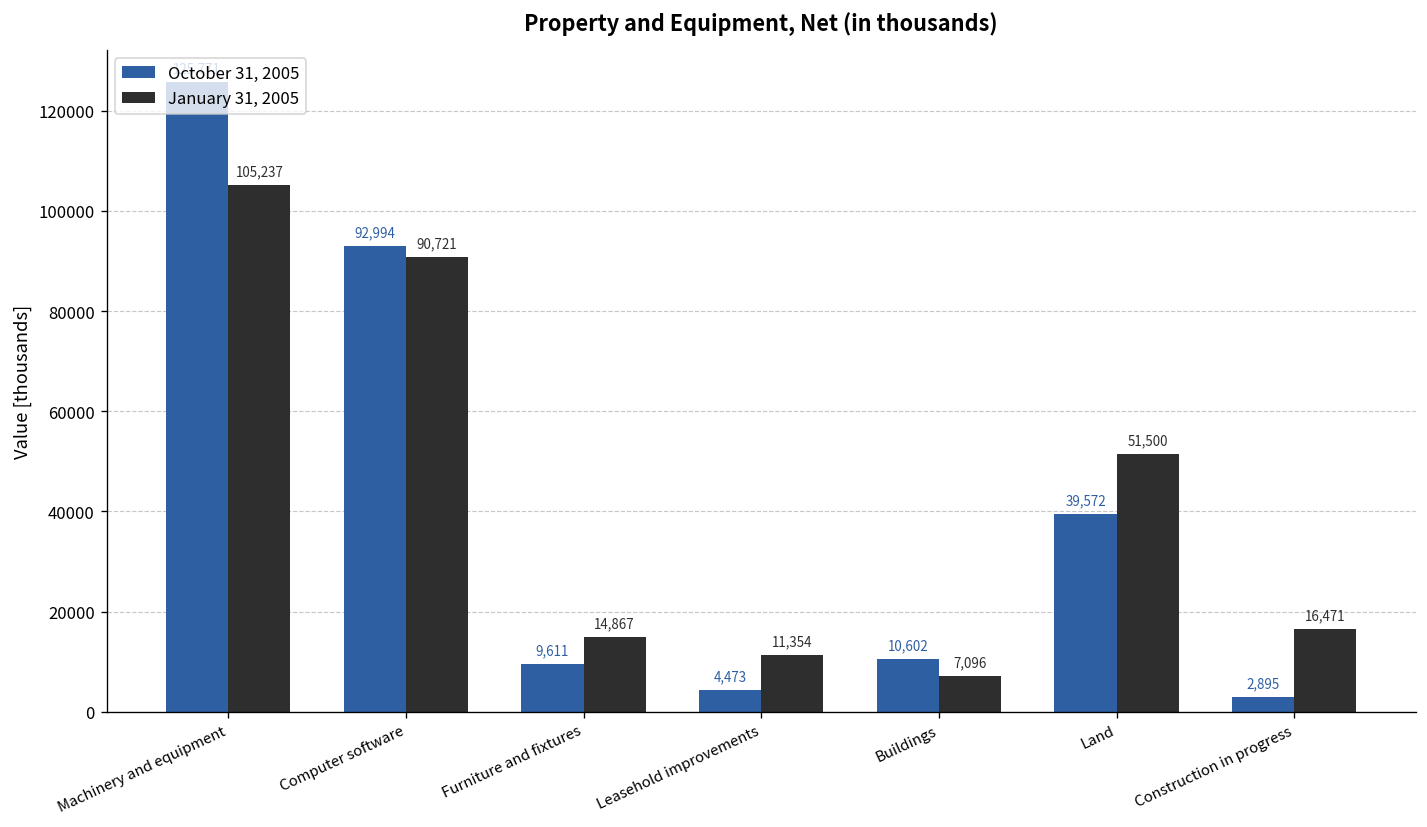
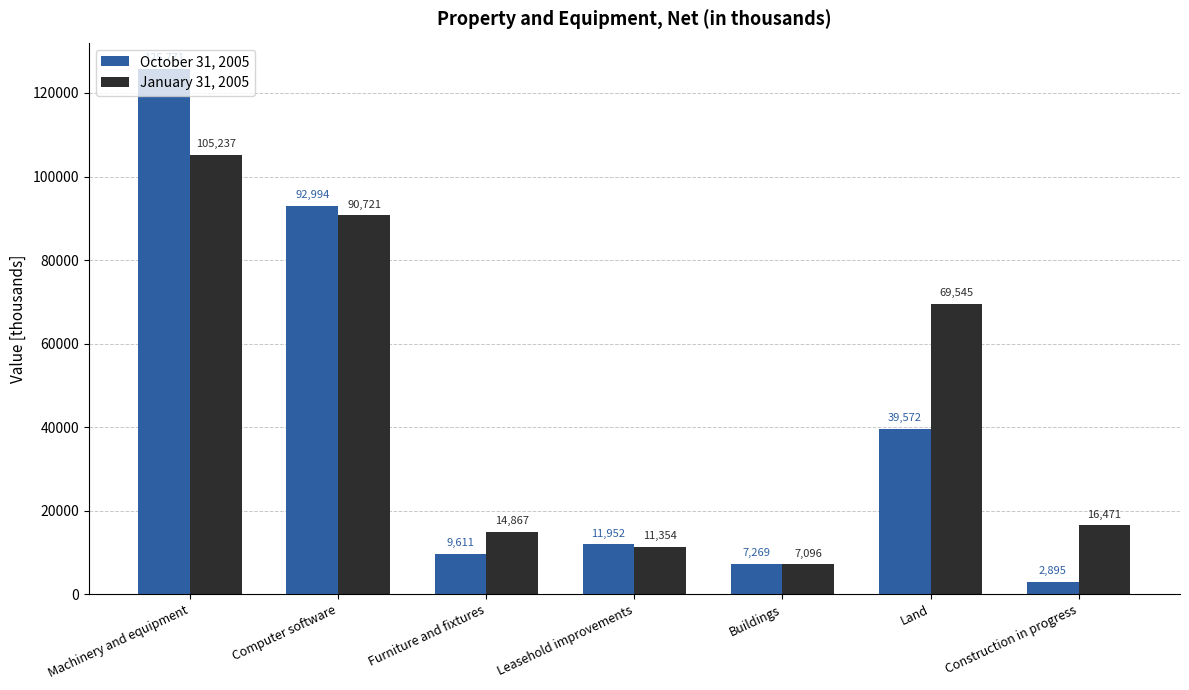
October 31, 2005, Leasehold improvements: 4,473 -> 11,952
October 31, 2005, Buildings: 10,602 -> 7,269
January 31, 2005, Land: 51,500 -> 69,545
